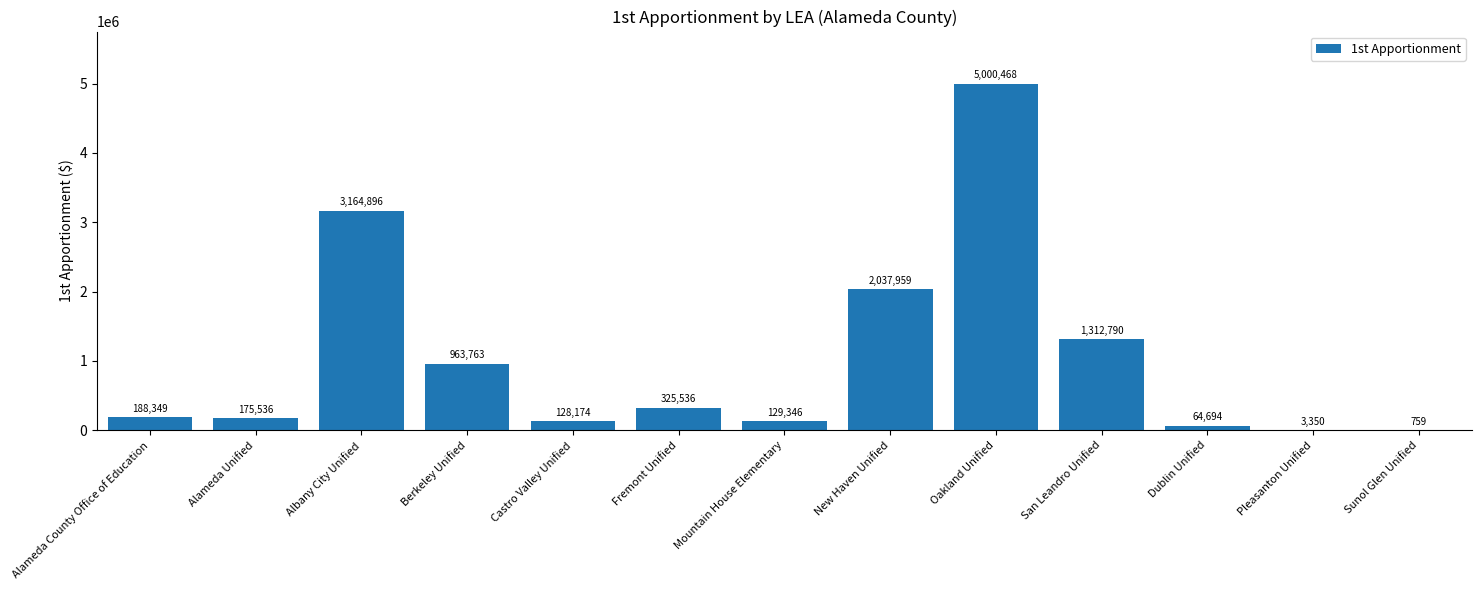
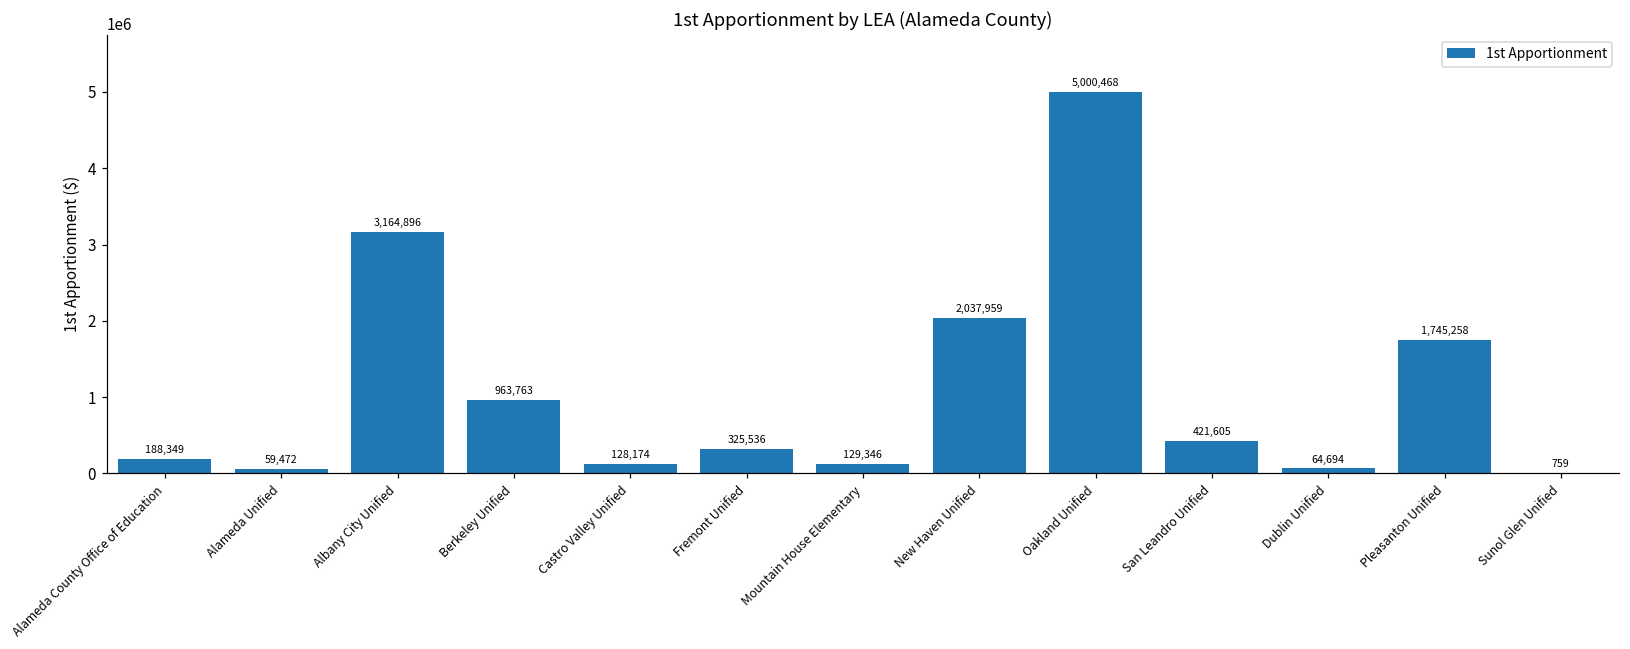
Alameda Unified: 175,536 -> 59,472
San Leandro Unified: 1,312,790 -> 421,605
Pleasanton Unified: 3,350 -> 1,745,258
